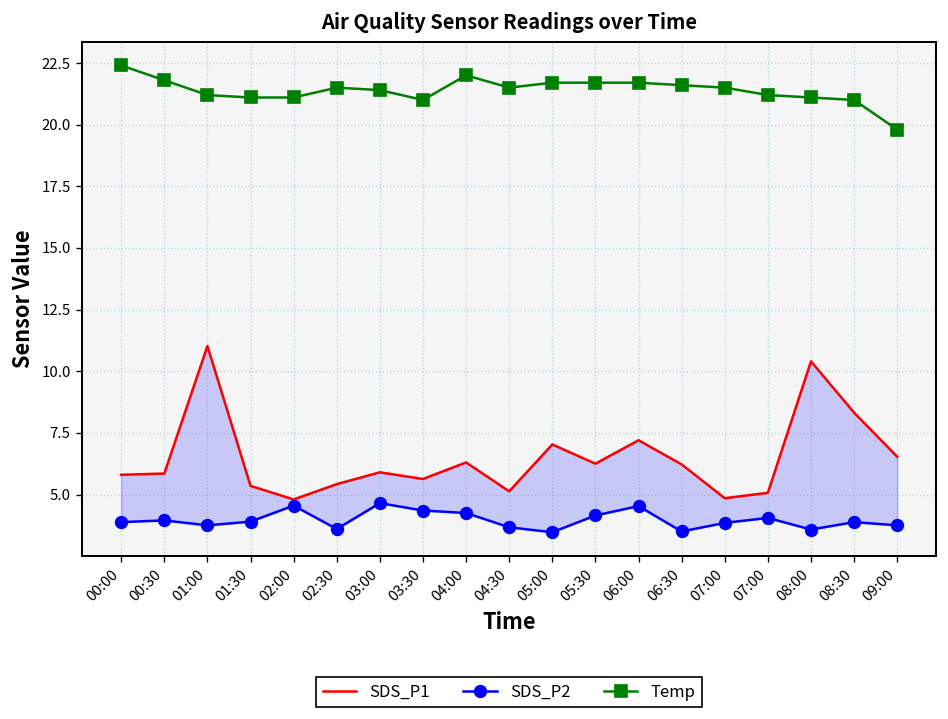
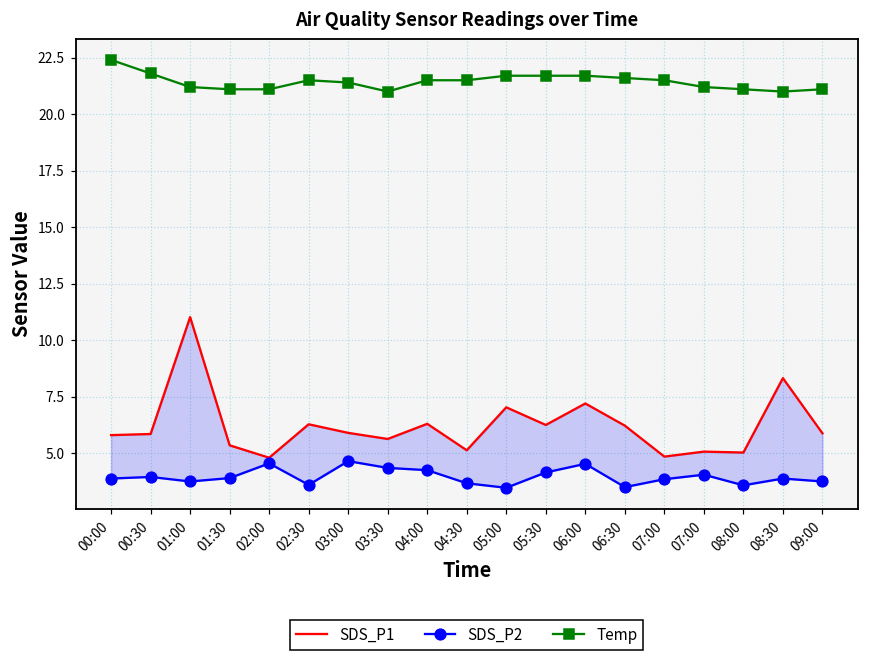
SDS_P1, 02:30: 5.4 -> 6.3
Temp, 04:00: 22.0 -> 21.5
SDS_P1, 08:00: 10.4 -> 5.0
SDS_P1, 09:00: 6.5 -> 5.9
Temp, 09:00: 19.8 -> 21.1
